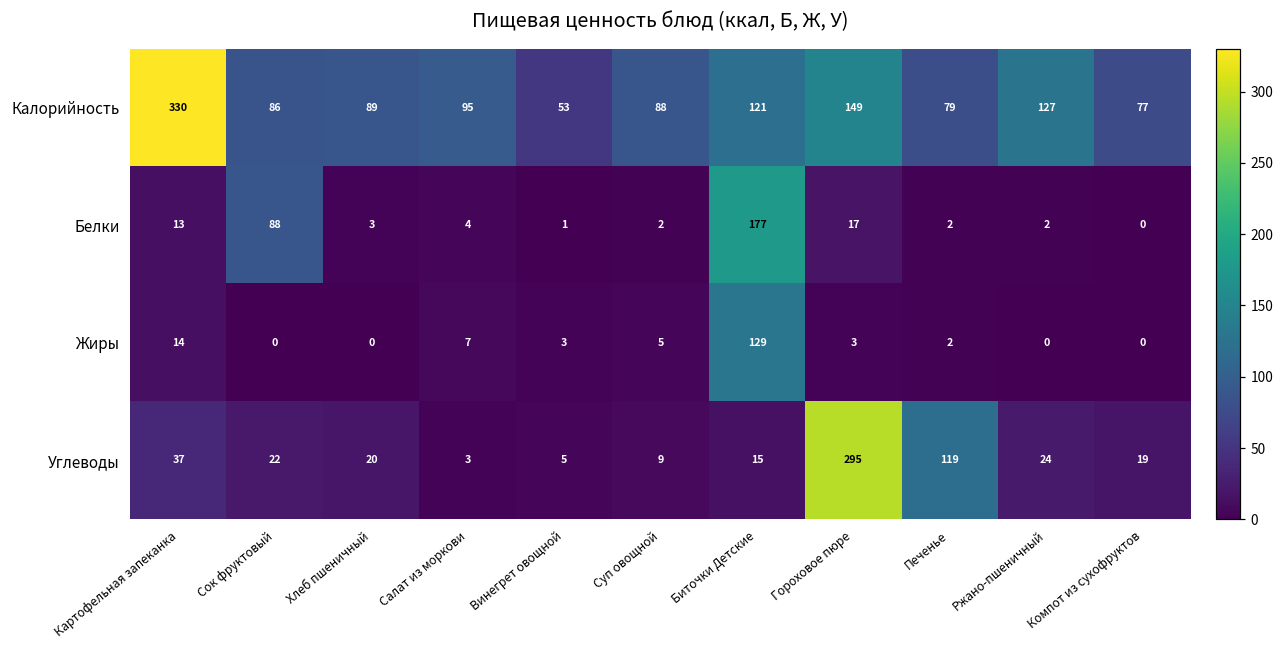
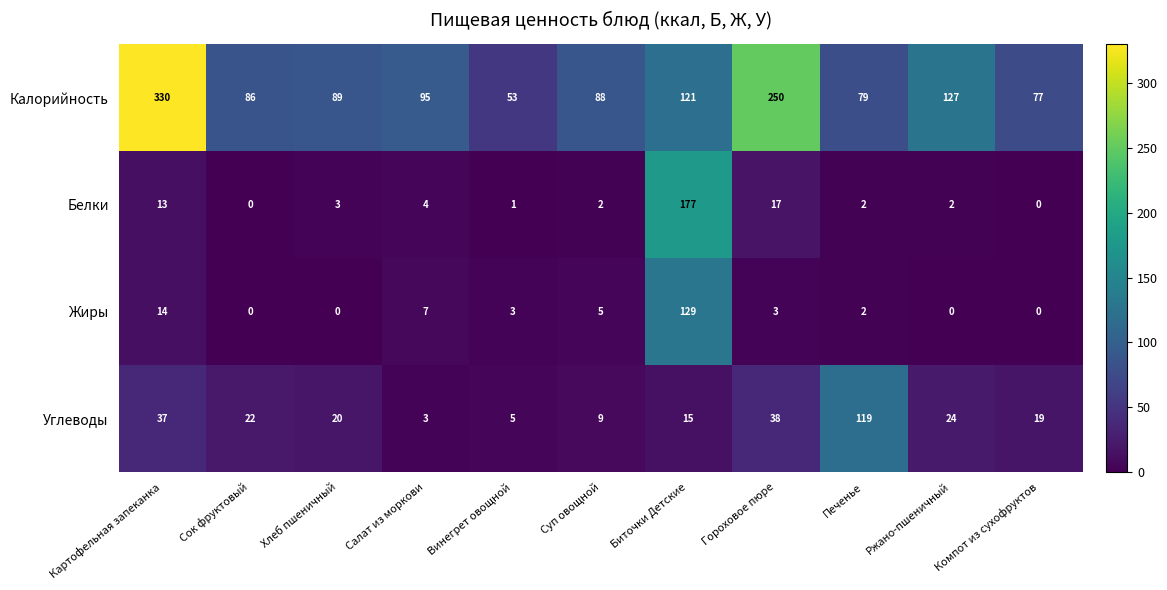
Калорийность, Гороховое пюре: 149 -> 250
Белки, Сок фруктовый: 88 -> 0
Углеводы, Гороховое пюре: 295 -> 38
